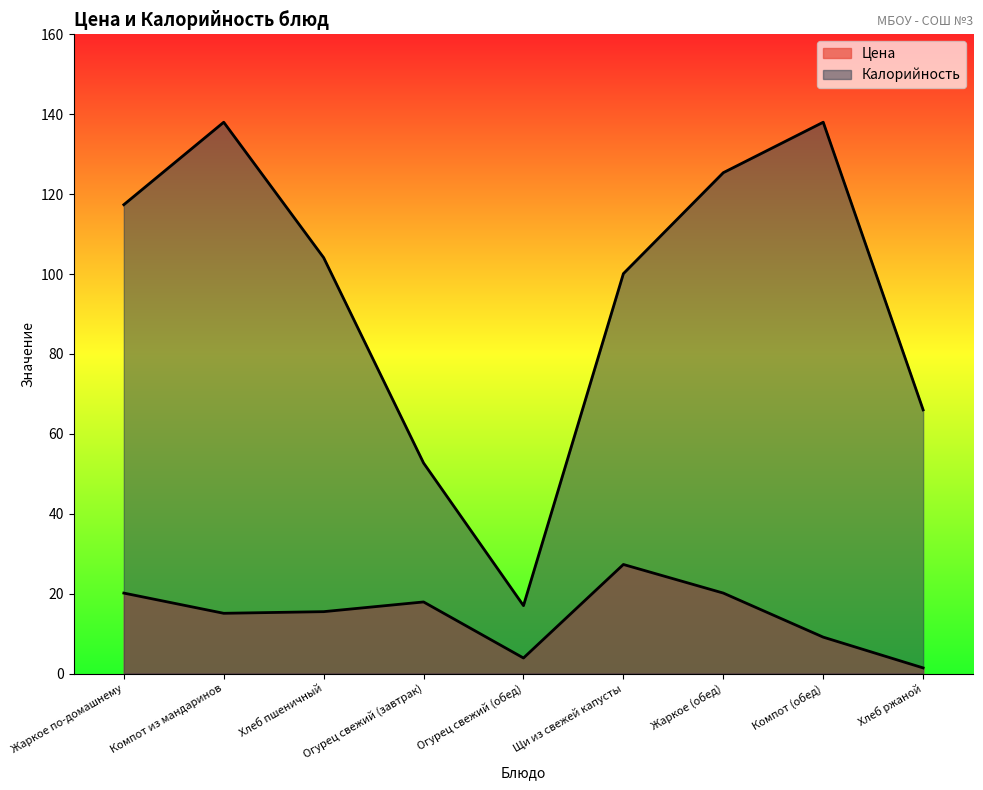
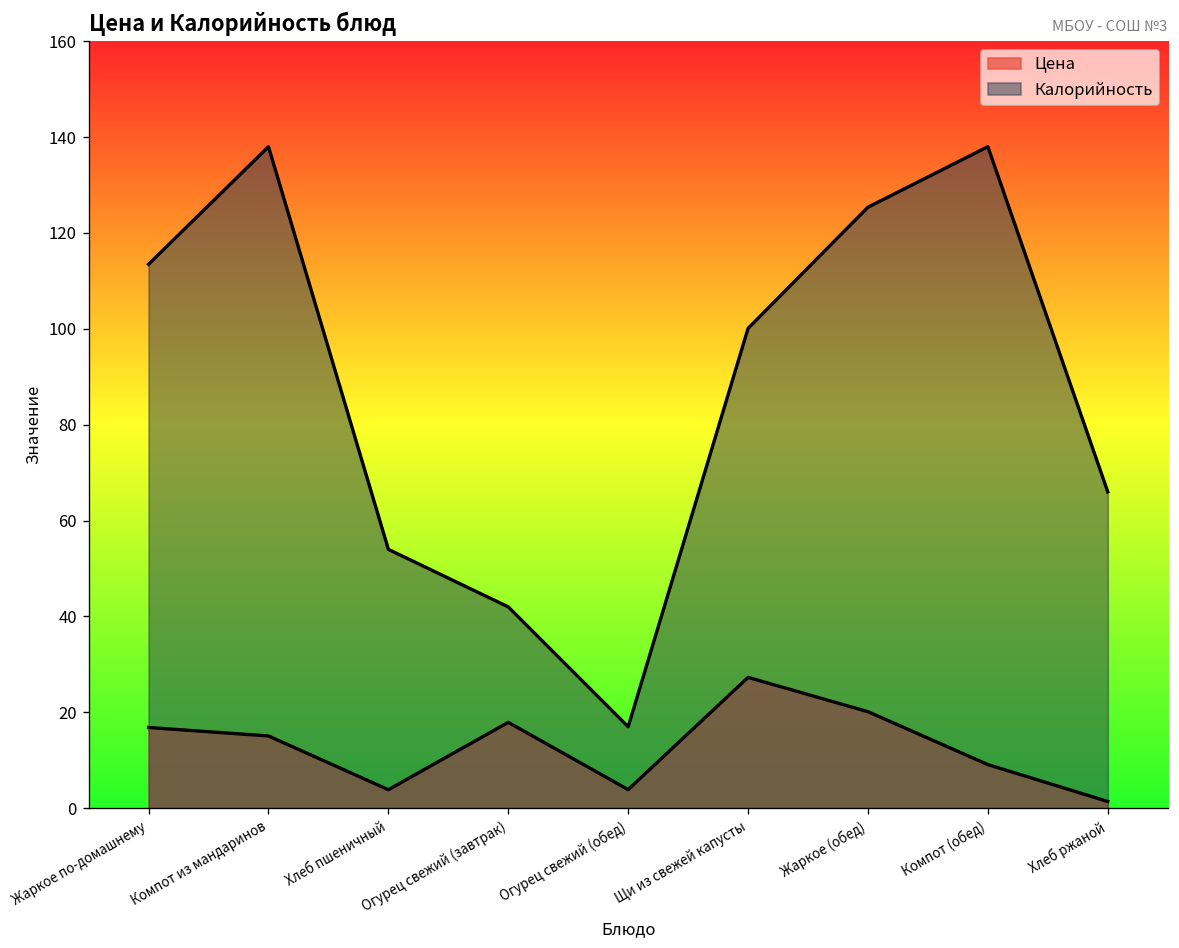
Цена, Жаркое по-домашнему: 20 -> 17
Калорийность, Жаркое по-домашнему: 117 -> 113
Цена, Хлеб пшеничный: 15 -> 4
Калорийность, Хлеб пшеничный: 104 -> 54
Калорийность, Огурец свежий (завтрак): 53 -> 42
